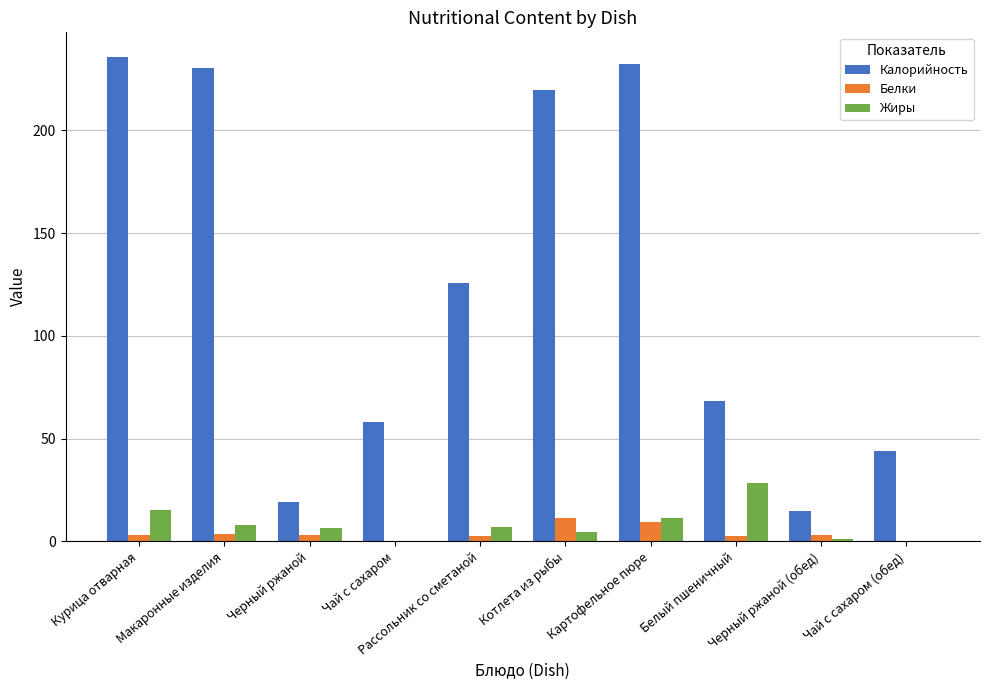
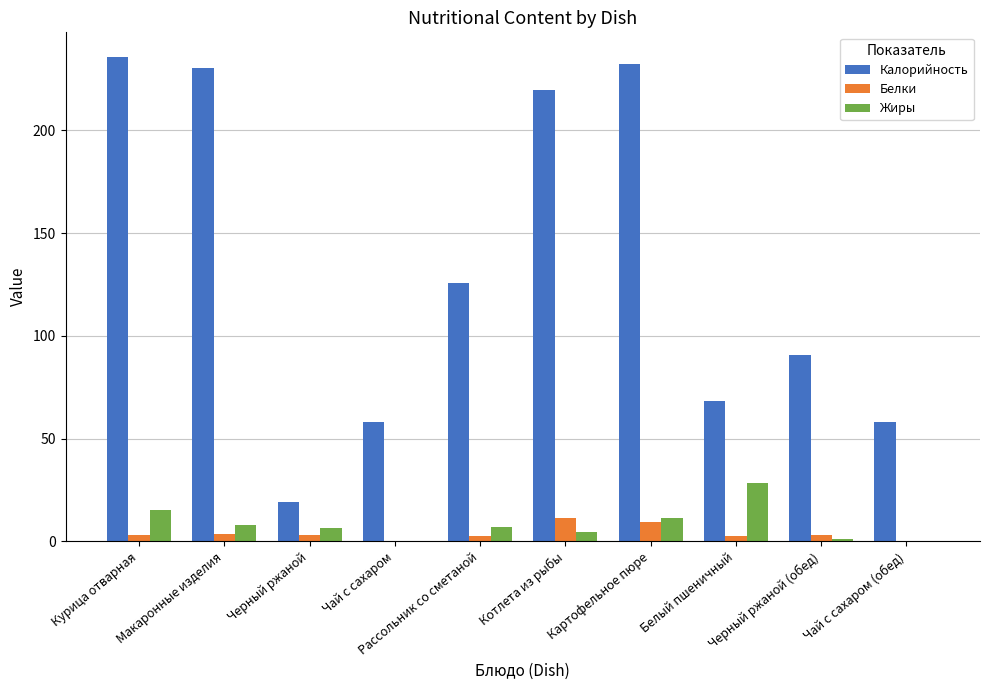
Калорийность, Черный ржаной (обед): 15 -> 91
Калорийность, Чай с сахаром (обед): 44 -> 58
